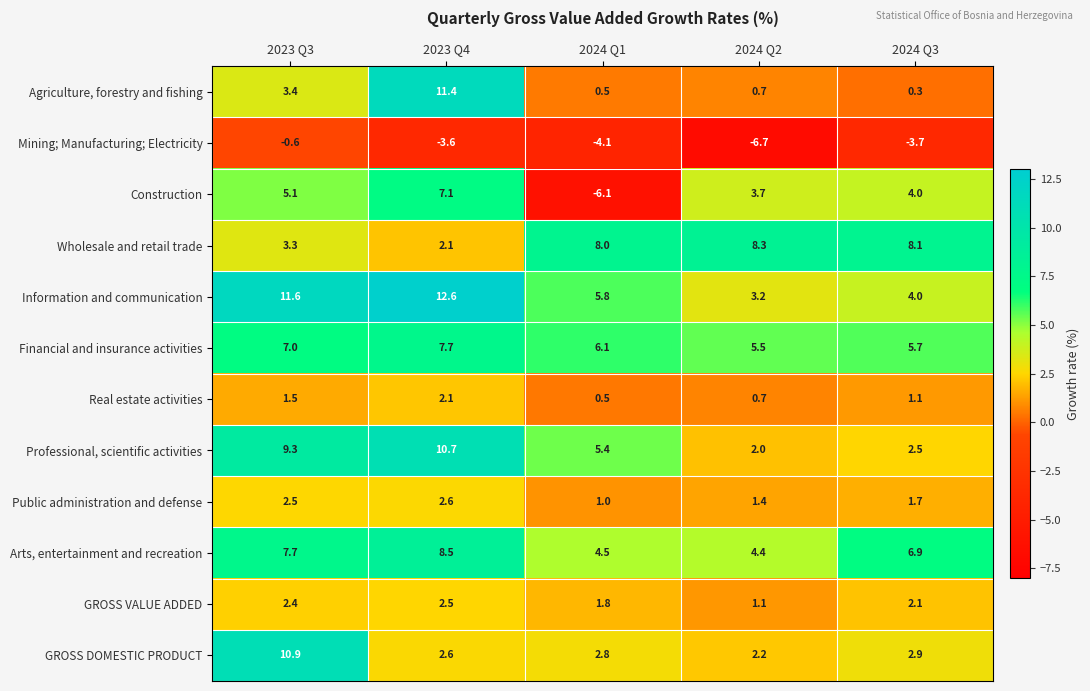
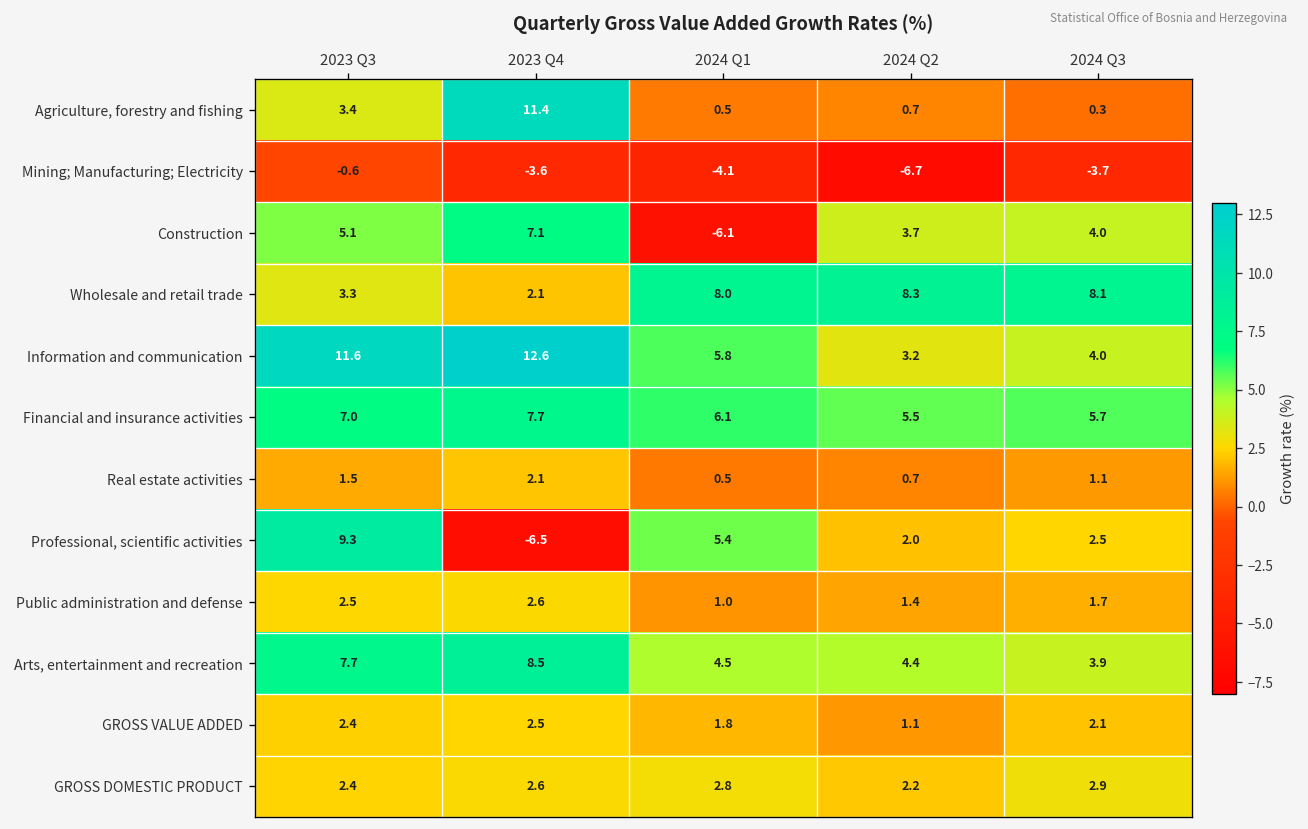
Professional, scientific activities, 2023 Q4: 10.7 -> -6.5
Arts, entertainment and recreation, 2024 Q3: 6.9 -> 3.9
GROSS DOMESTIC PRODUCT, 2023 Q3: 10.9 -> 2.4
